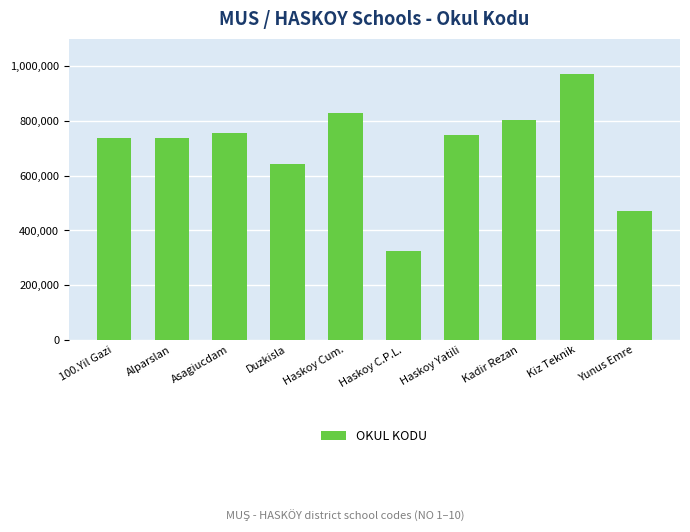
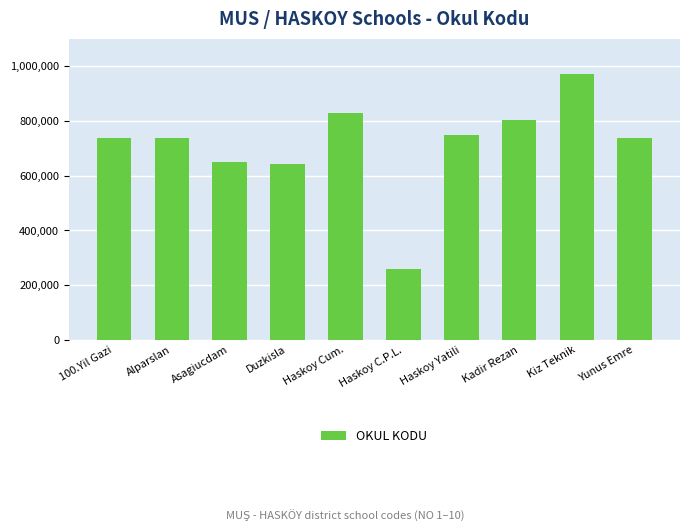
Asagiucdam: 760,000 -> 650,000
Haskoy C.P.L.: 320,000 -> 260,000
Yunus Emre: 470,000 -> 740,000
